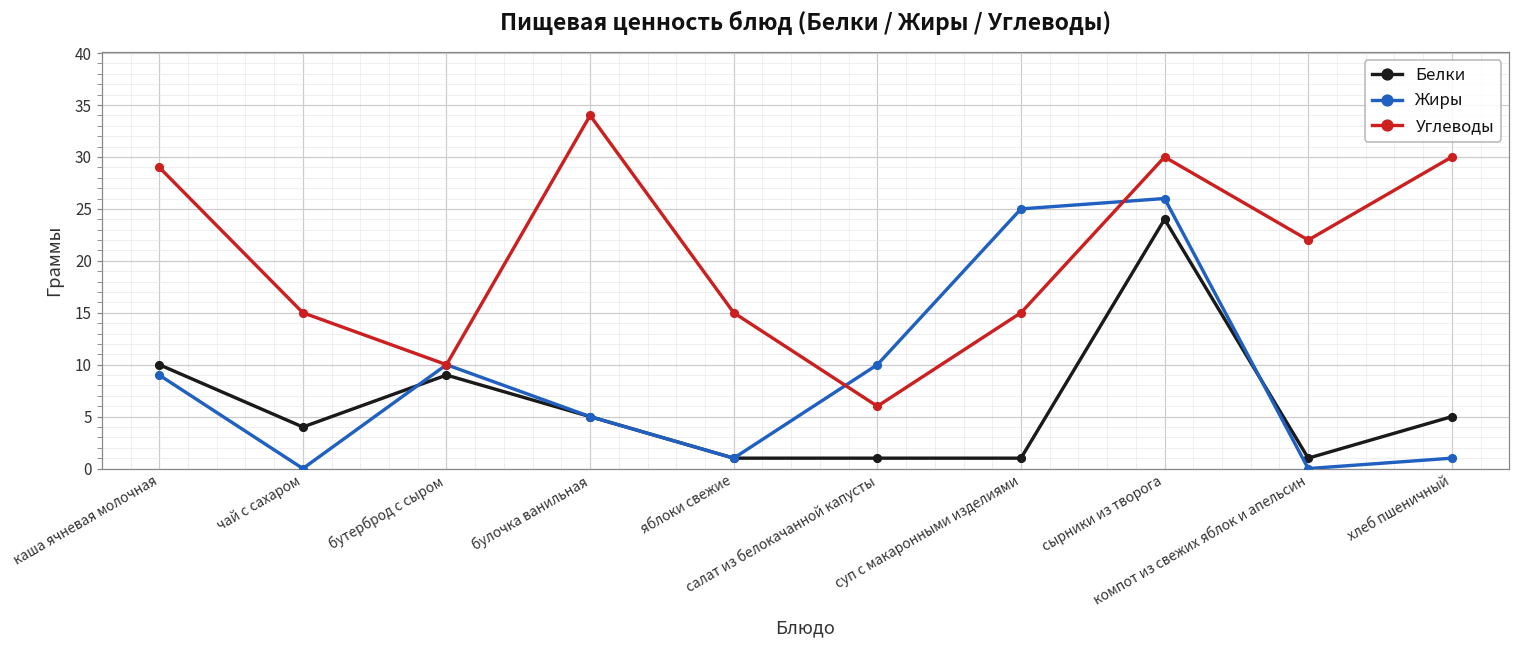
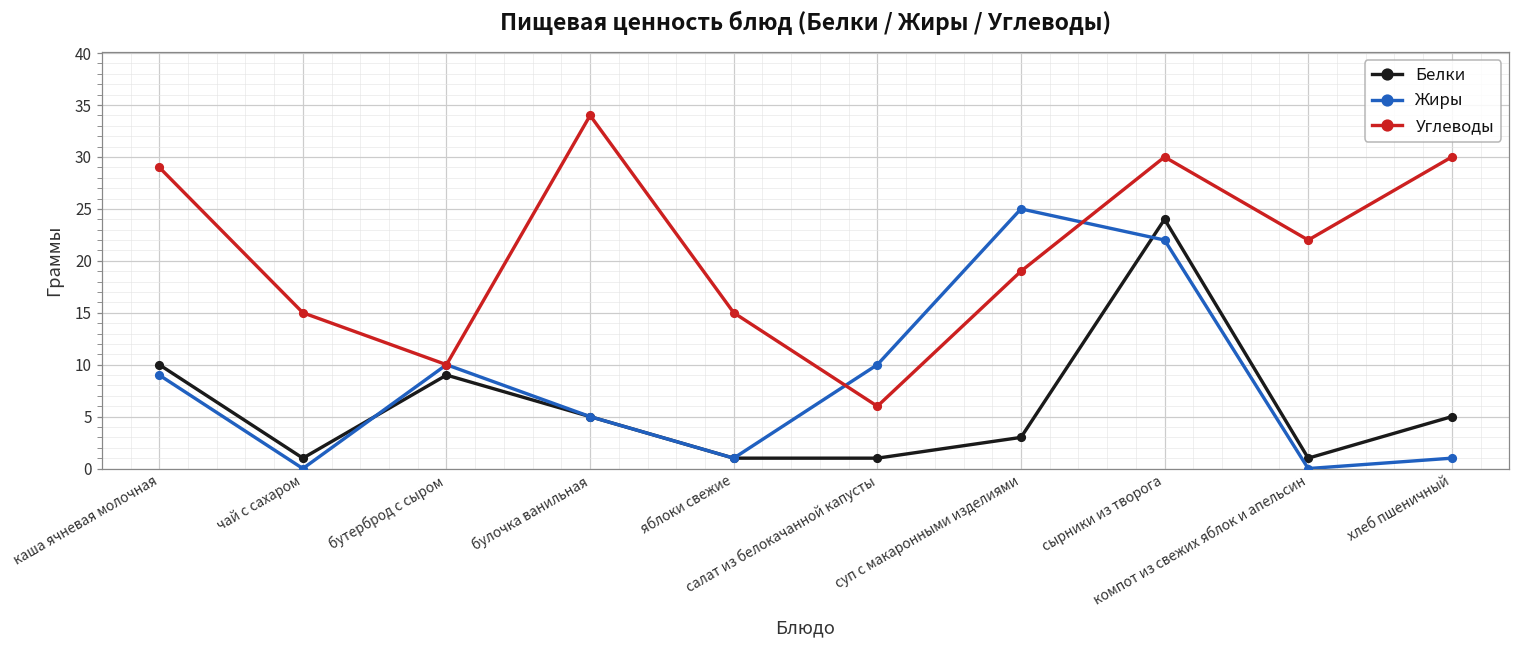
Белки, чай с сахаром: 4 -> 1
Белки, суп с макаронными изделиями: 1 -> 3
Углеводы, суп с макаронными изделиями: 15 -> 19
Жиры, сырники из творога: 26 -> 22
